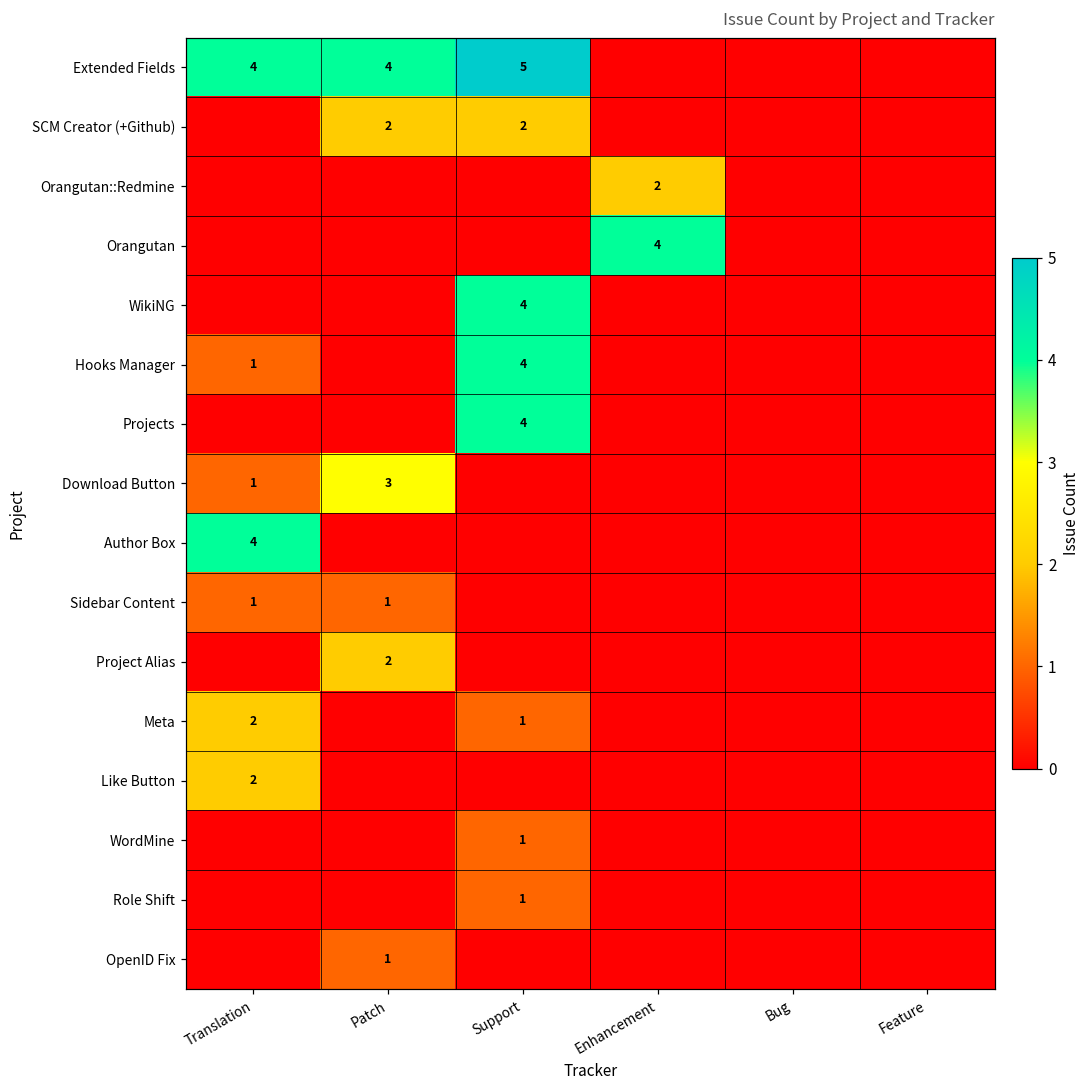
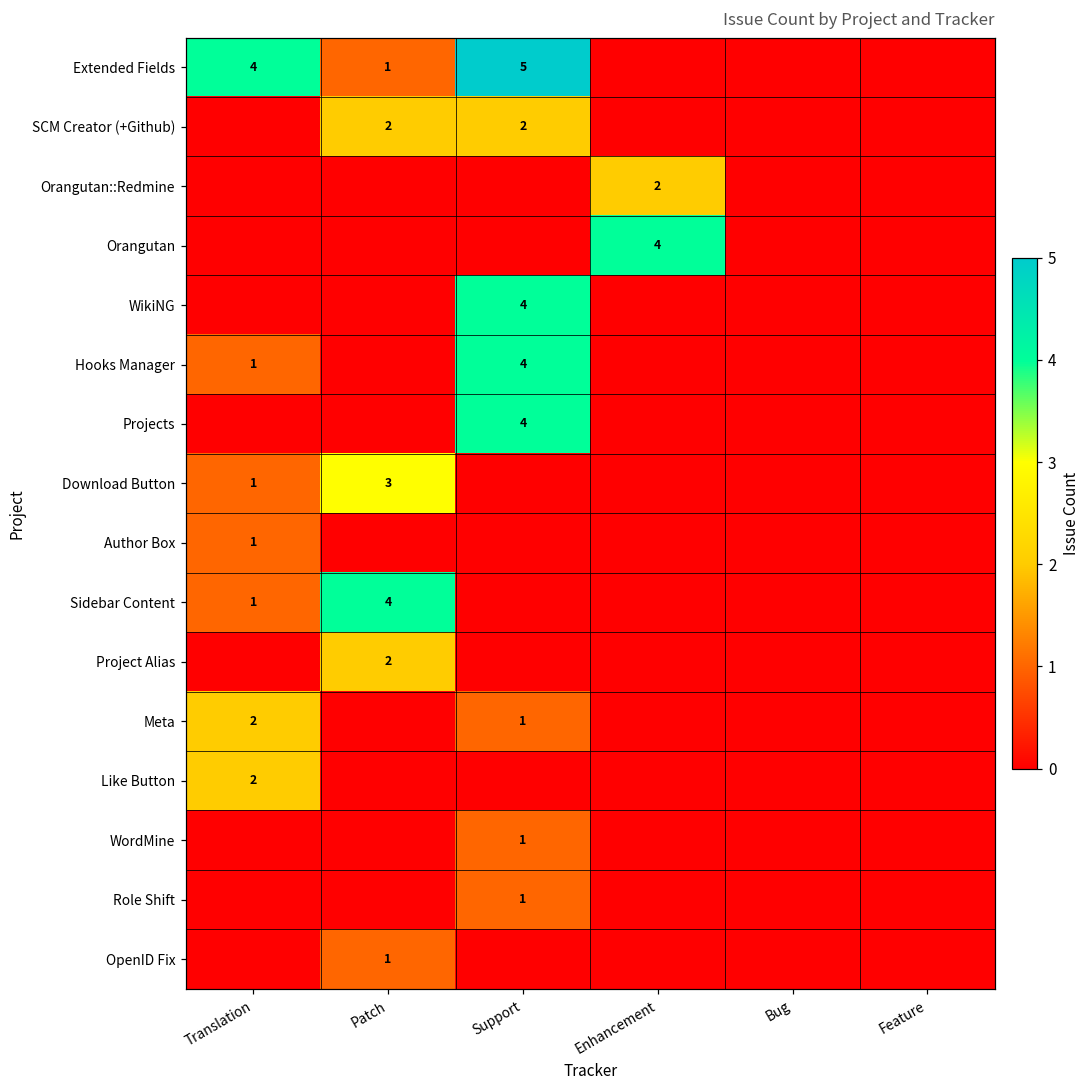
Extended Fields, Patch: 4 -> 1
Author Box, Translation: 4 -> 1
Sidebar Content, Patch: 1 -> 4
